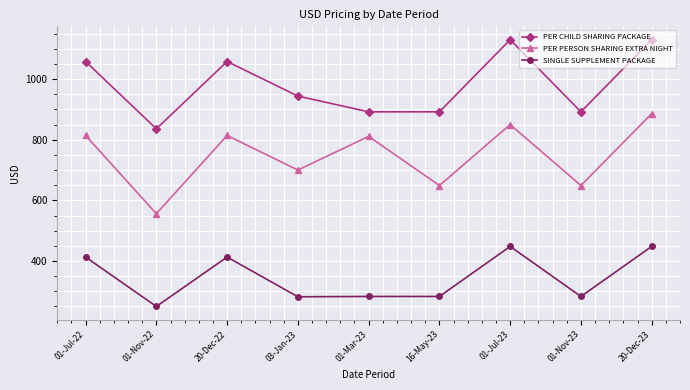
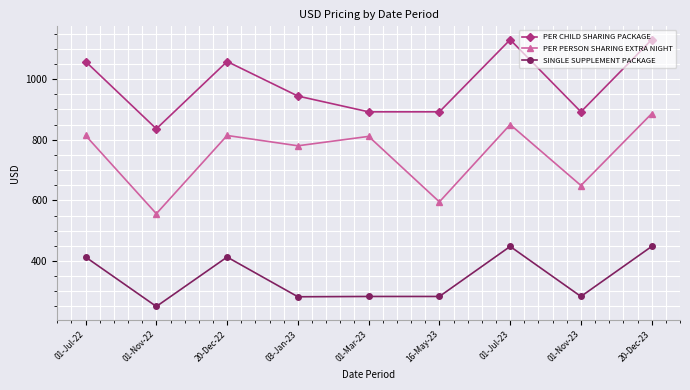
PER PERSON SHARING EXTRA NIGHT, 03-Jan-23: 700 -> 780
PER PERSON SHARING EXTRA NIGHT, 16-May-23: 650 -> 600
